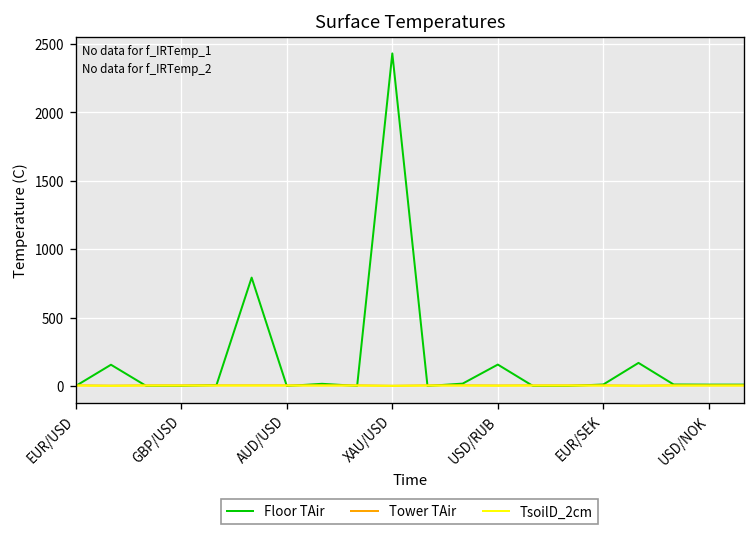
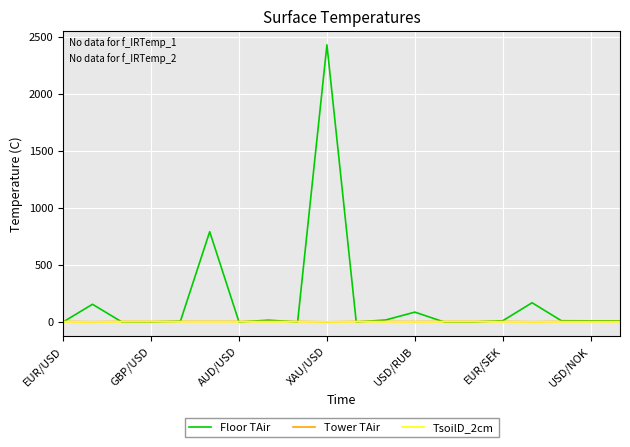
Floor TAir, USD/RUB: 160 -> 90
